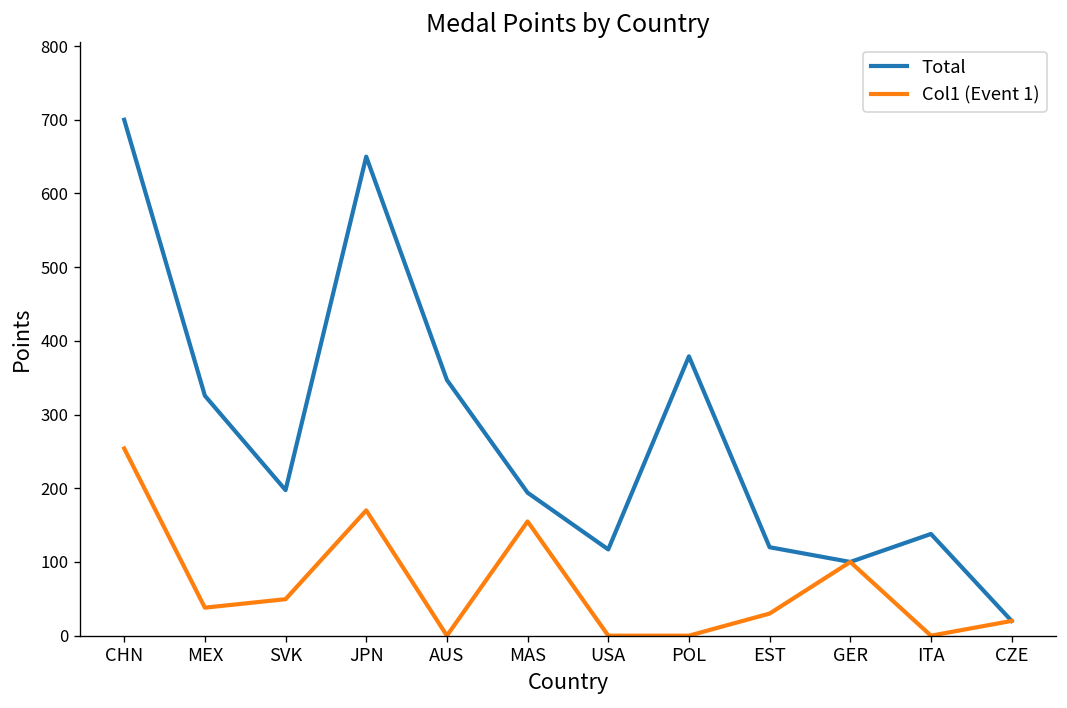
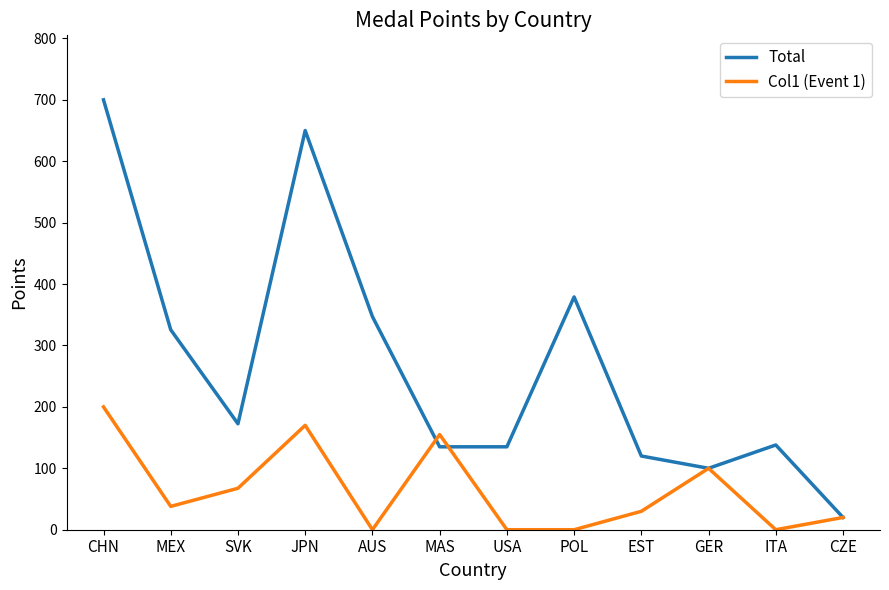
Col1 (Event 1), CHN: 250 -> 200
Total, SVK: 200 -> 170
Col1 (Event 1), SVK: 50 -> 70
Total, MAS: 190 -> 140
Total, USA: 120 -> 140
